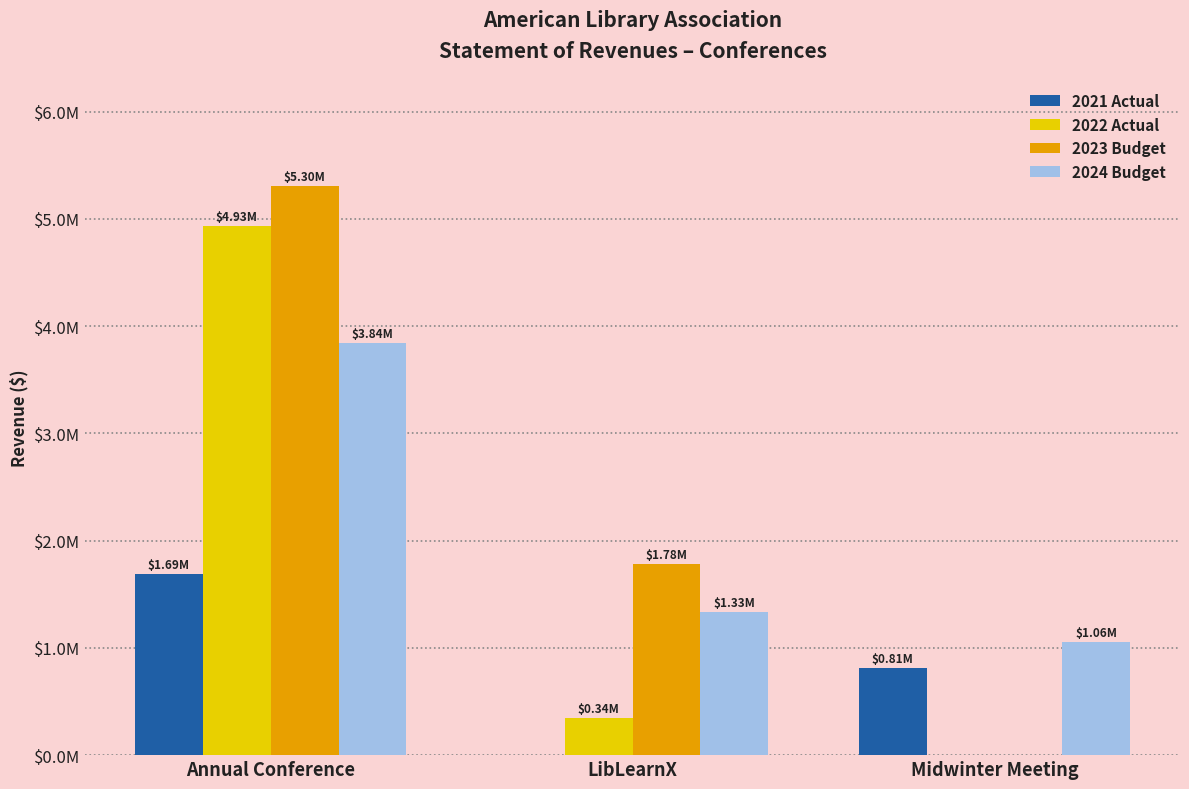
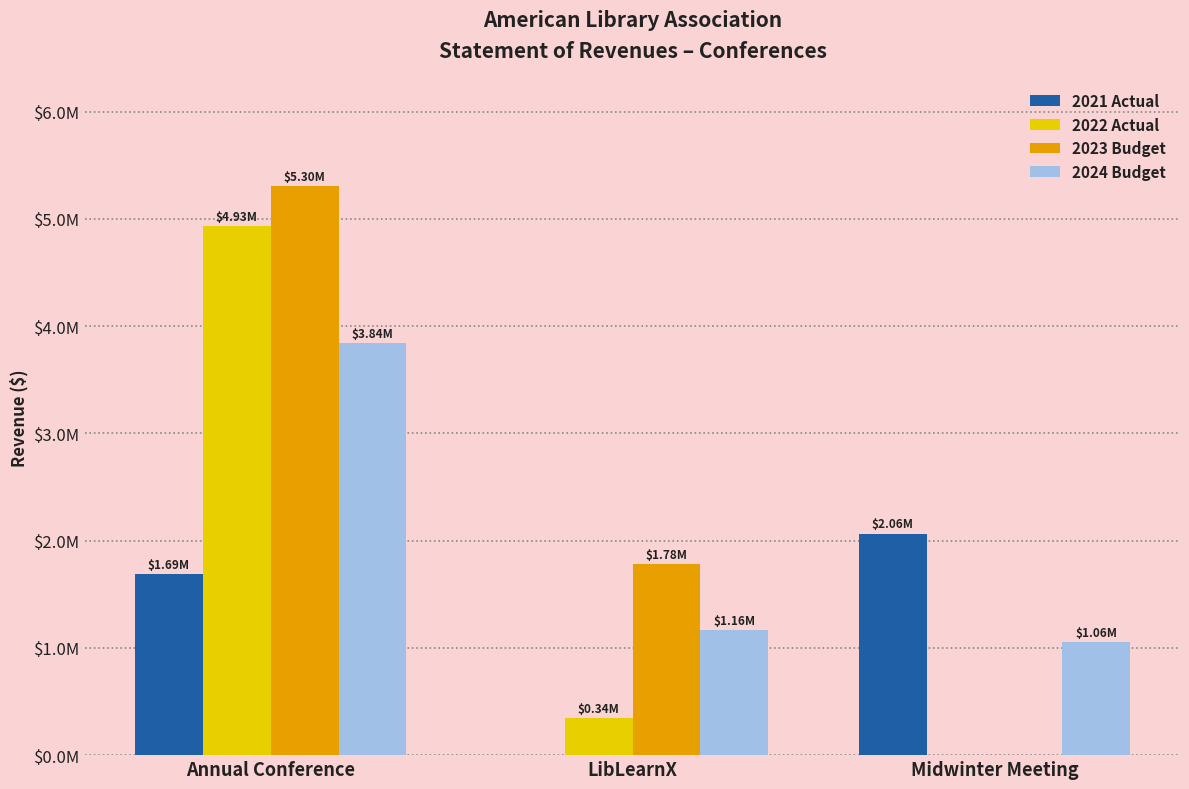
2024 Budget, LibLearnX: $1.33M -> $1.16M
2021 Actual, Midwinter Meeting: $0.81M -> $2.06M
